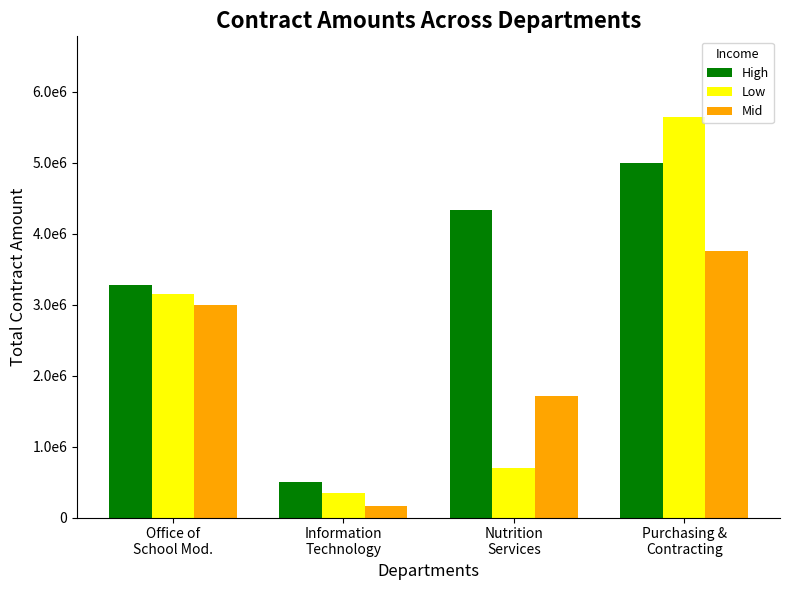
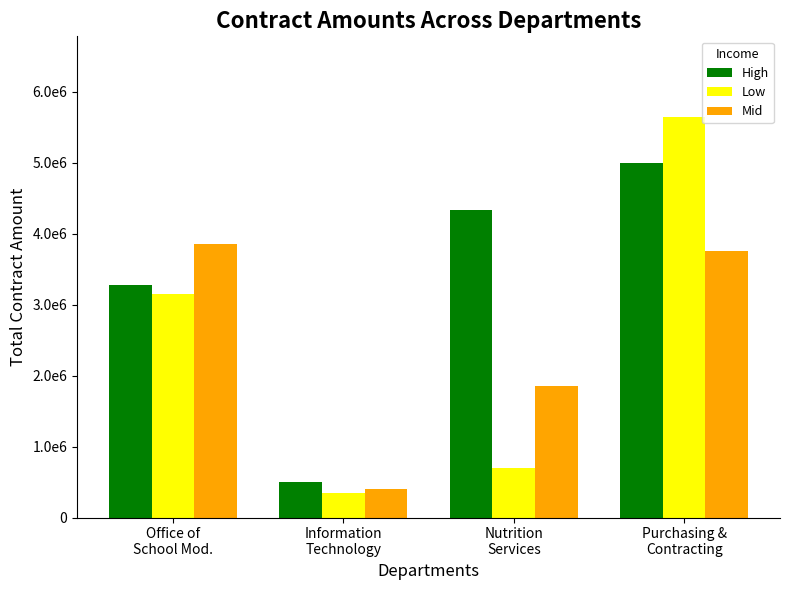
Mid, Office of School Mod.: 3000000 -> 3800000
Mid, Information Technology: 200000 -> 400000
Mid, Nutrition Services: 1700000 -> 1800000
